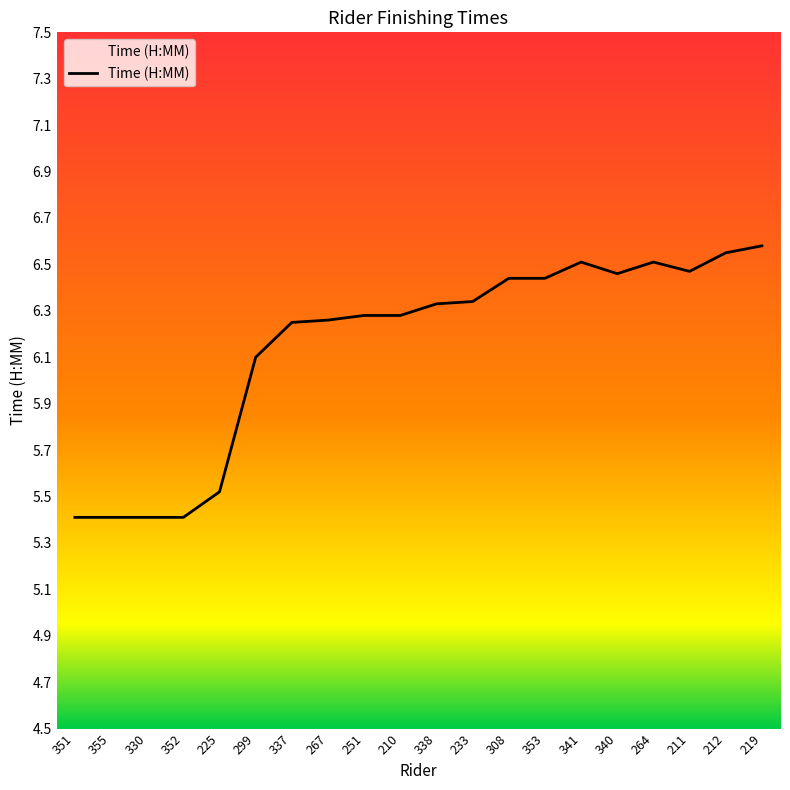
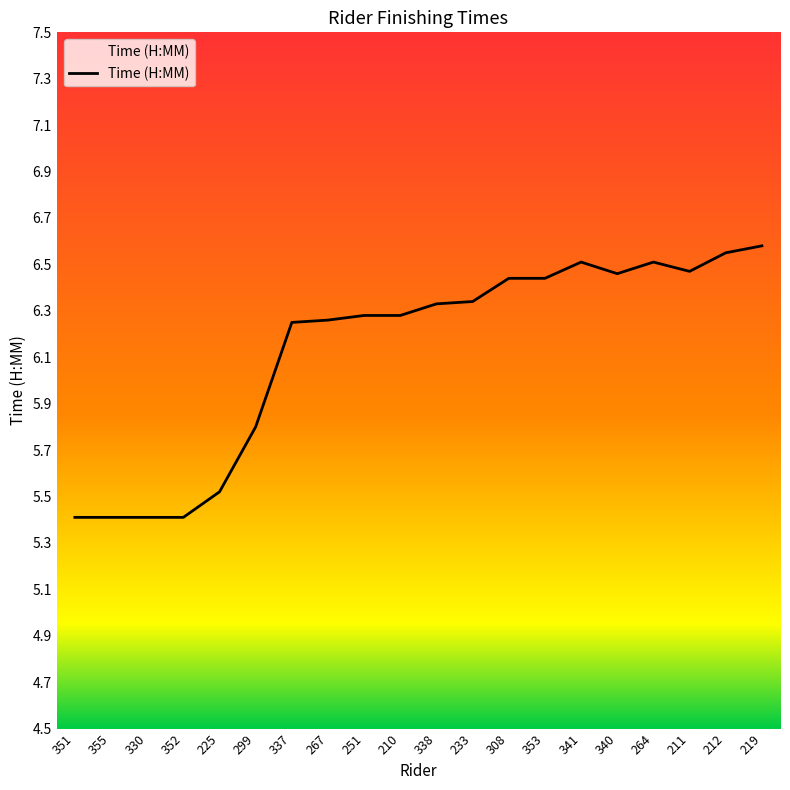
299: 6.1 -> 5.8
